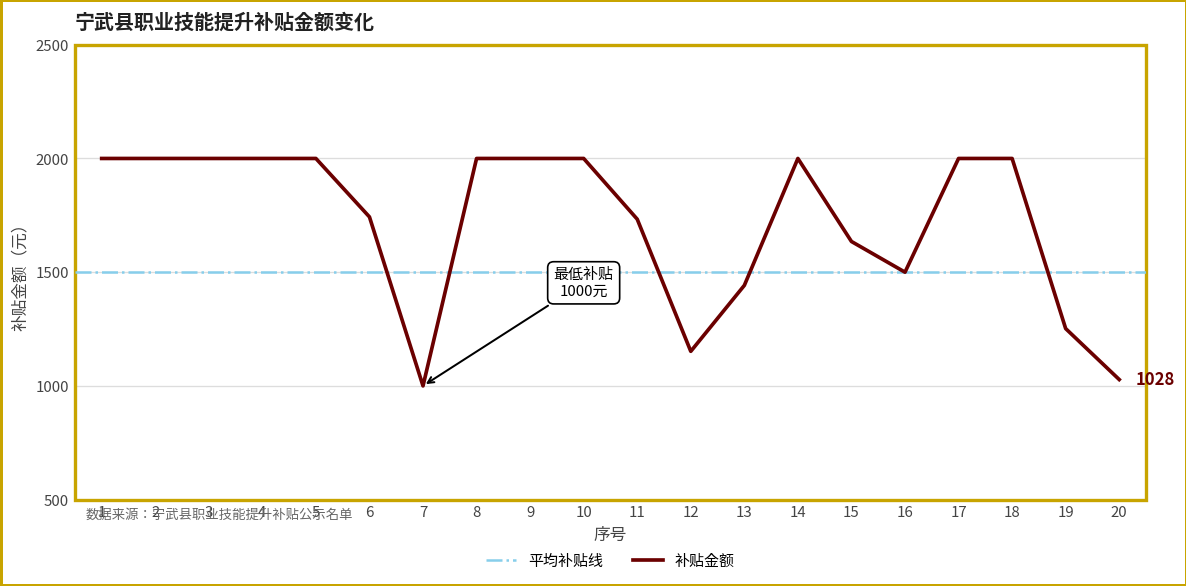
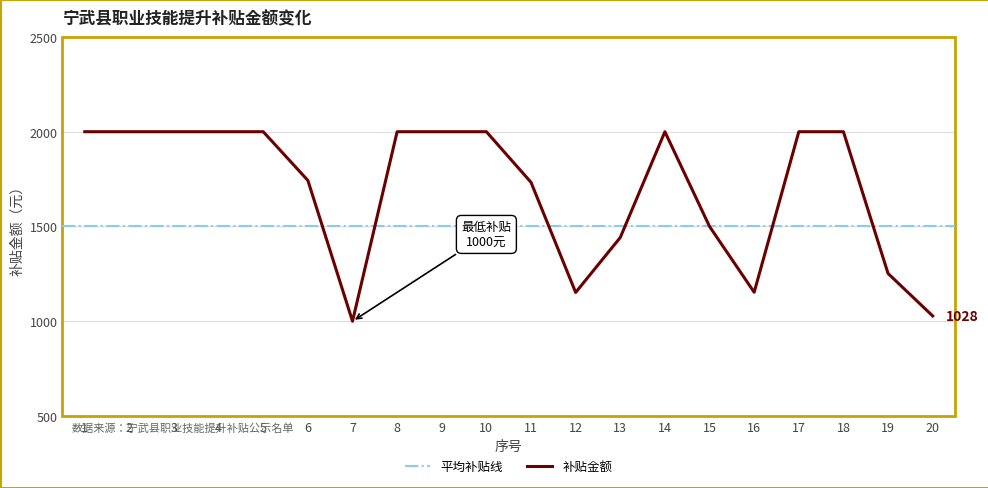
15: 1640 -> 1500
16: 1500 -> 1150
